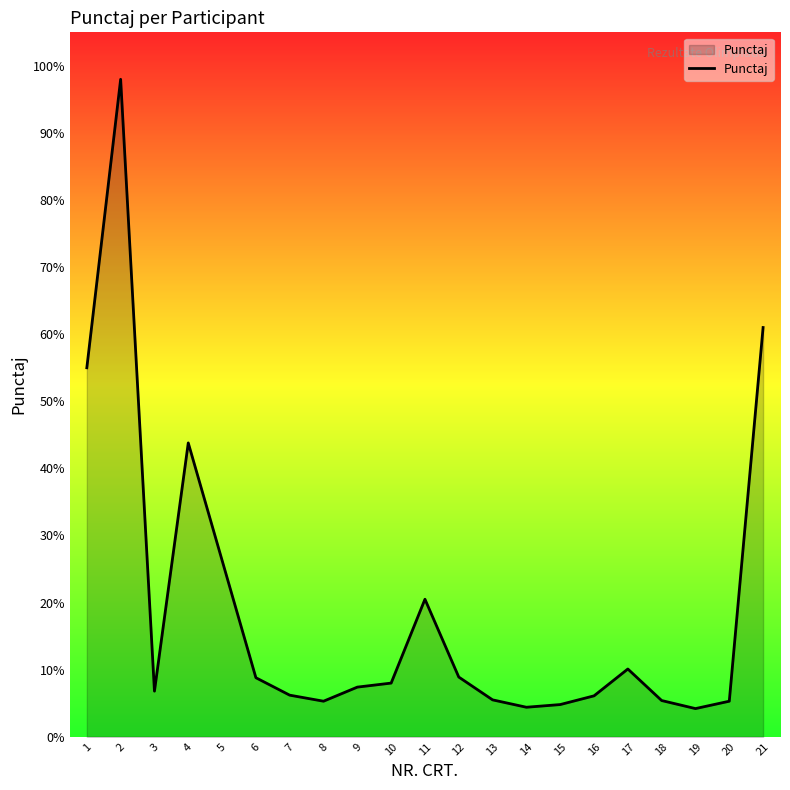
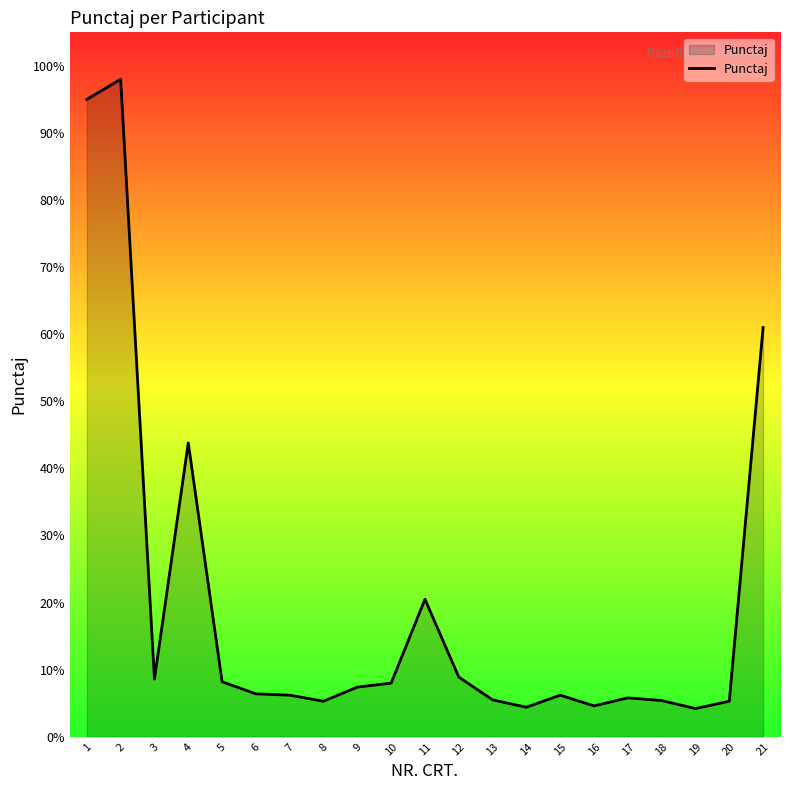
1: 55% -> 95%
3: 7% -> 9%
5: 26% -> 8%
6: 9% -> 6%
15: 5% -> 6%
16: 6% -> 5%
17: 10% -> 6%
